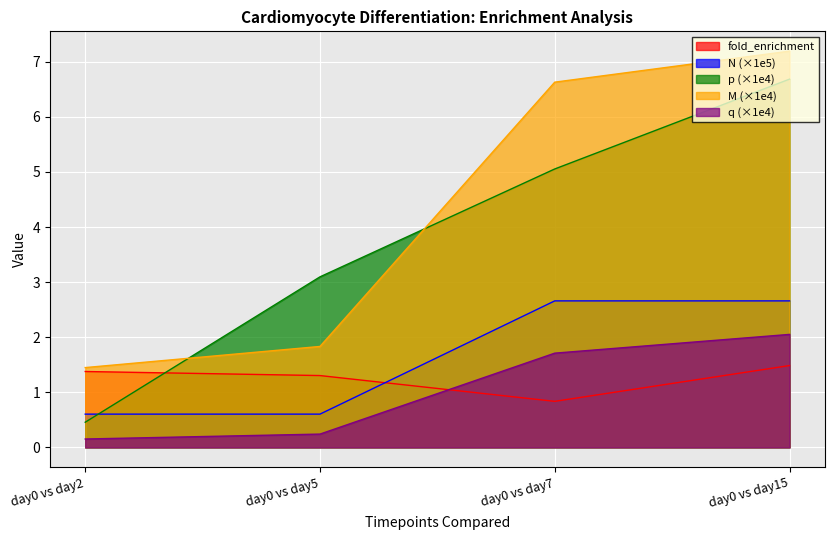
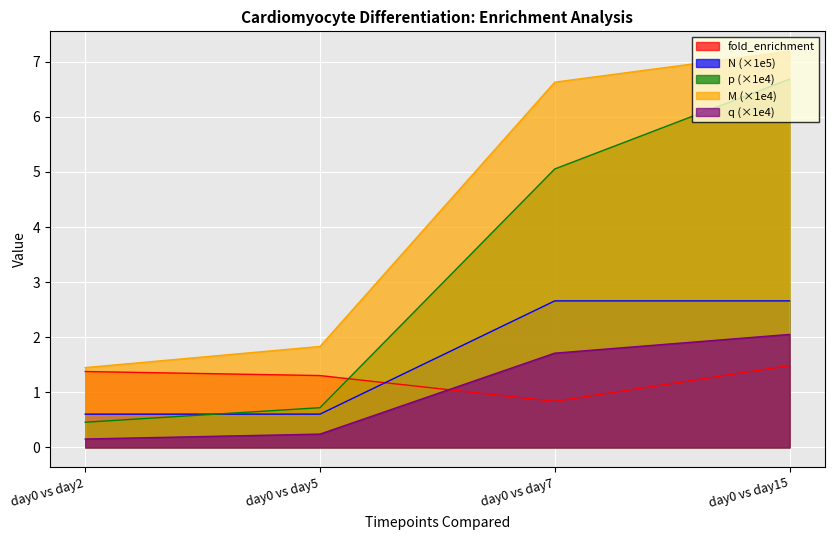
p (×1e4), day0 vs day5: 3.1 -> 0.7
